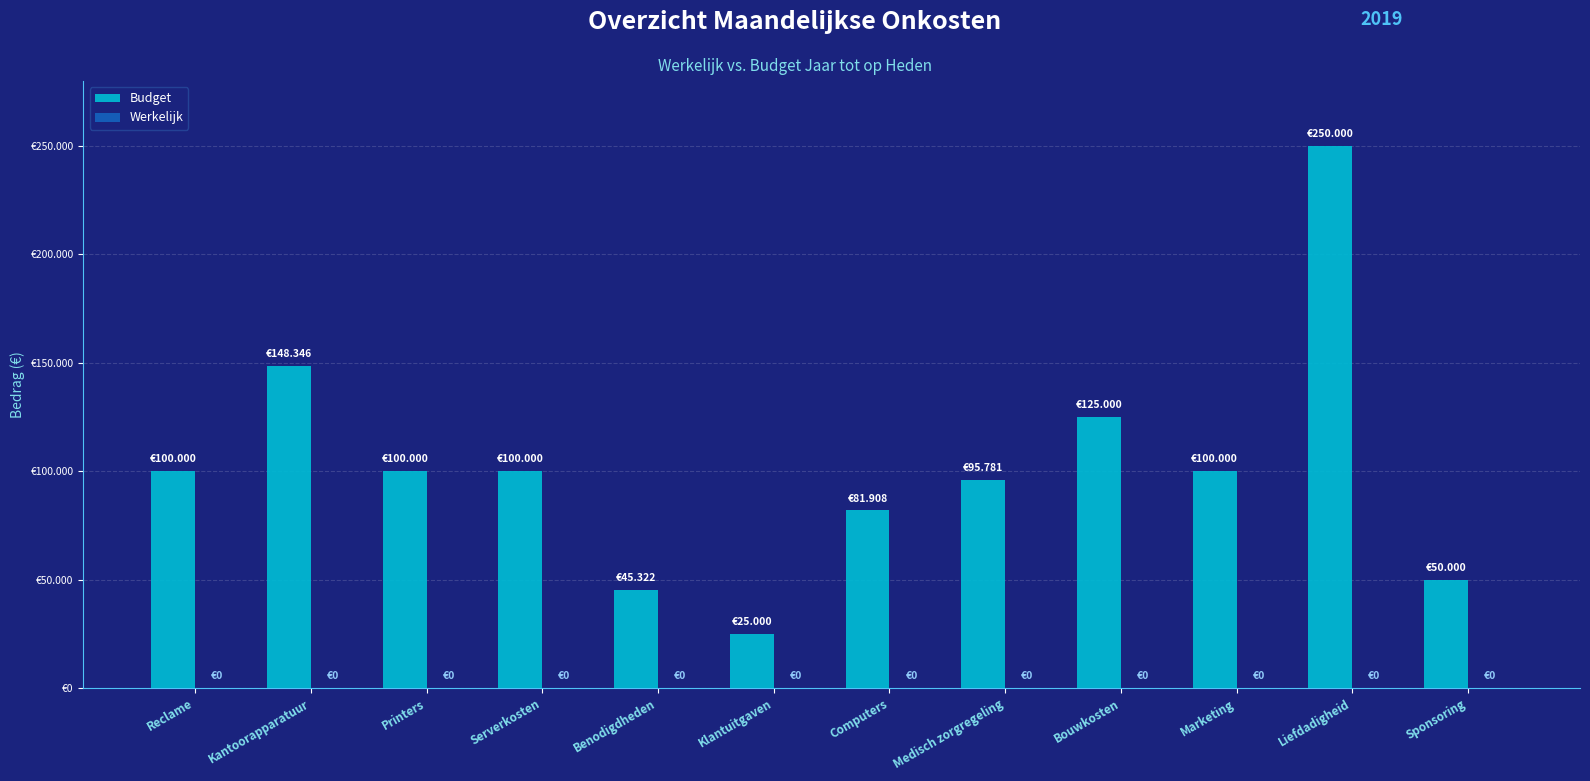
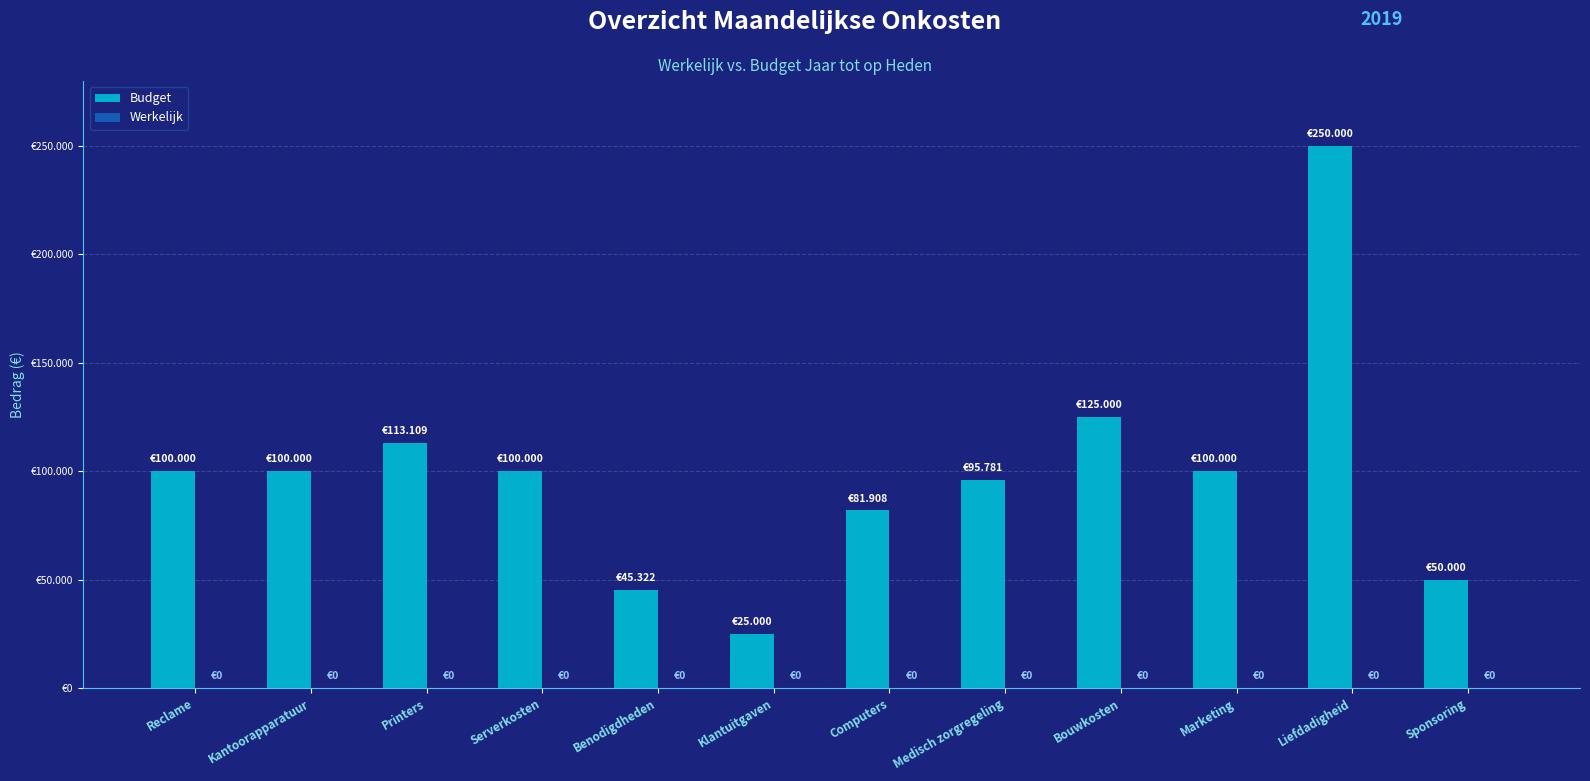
Budget, Kantoorapparatuur: €148.346 -> €100.000
Budget, Printers: €100.000 -> €113.109
